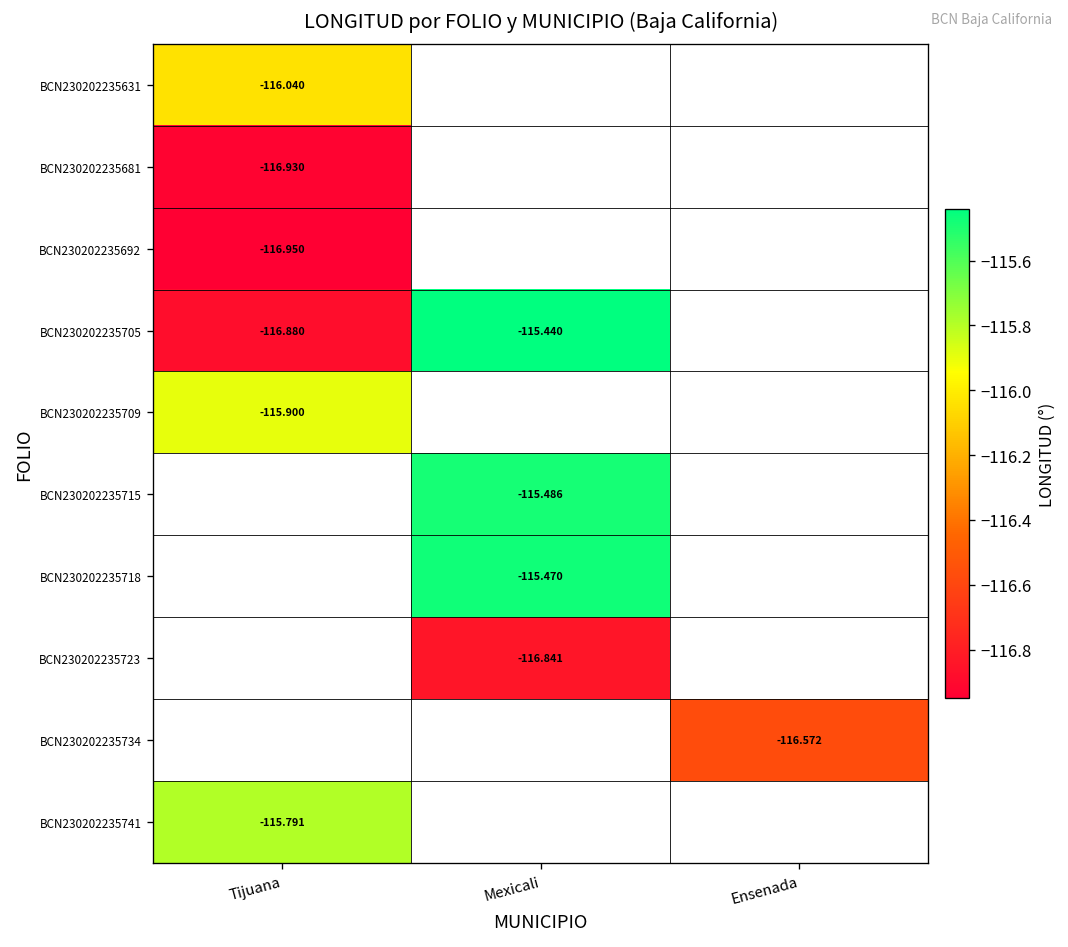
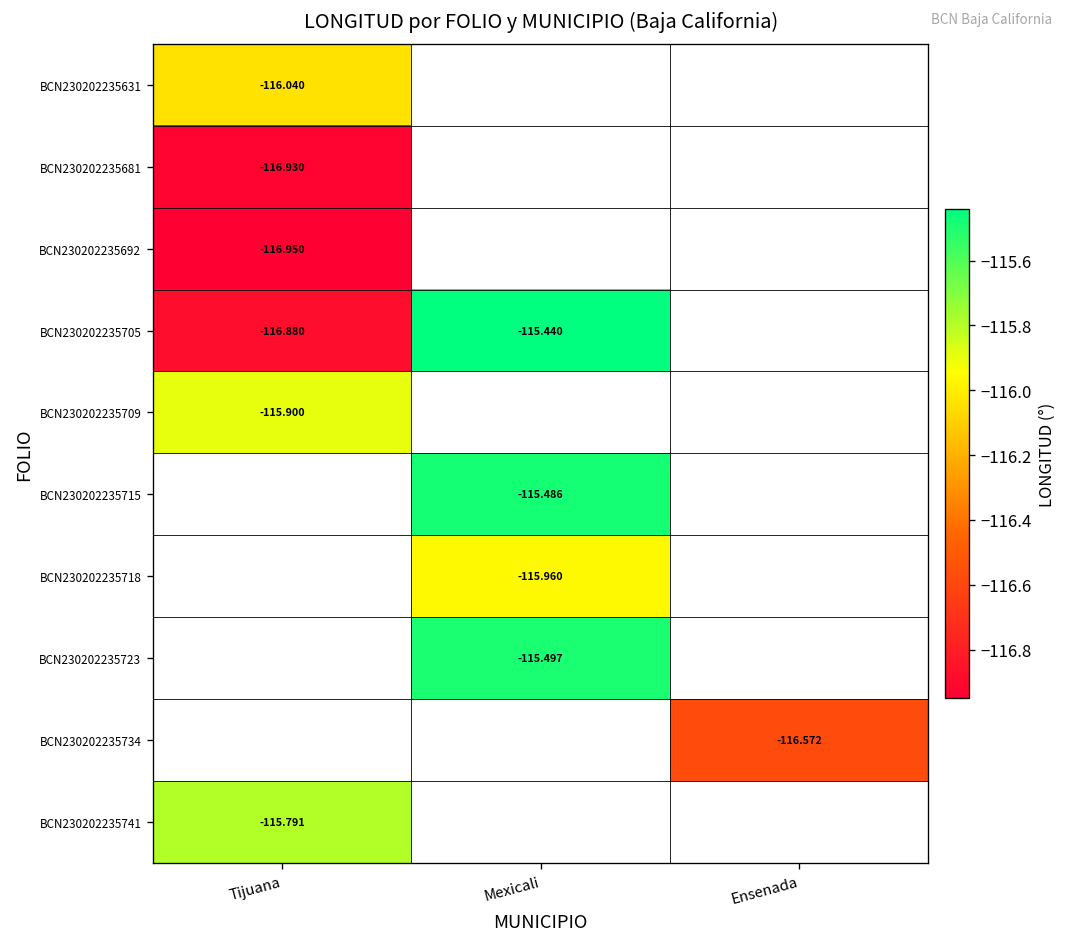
BCN230202235718, Mexicali: -115.470 -> -115.960
BCN230202235723, Mexicali: -116.841 -> -115.497
